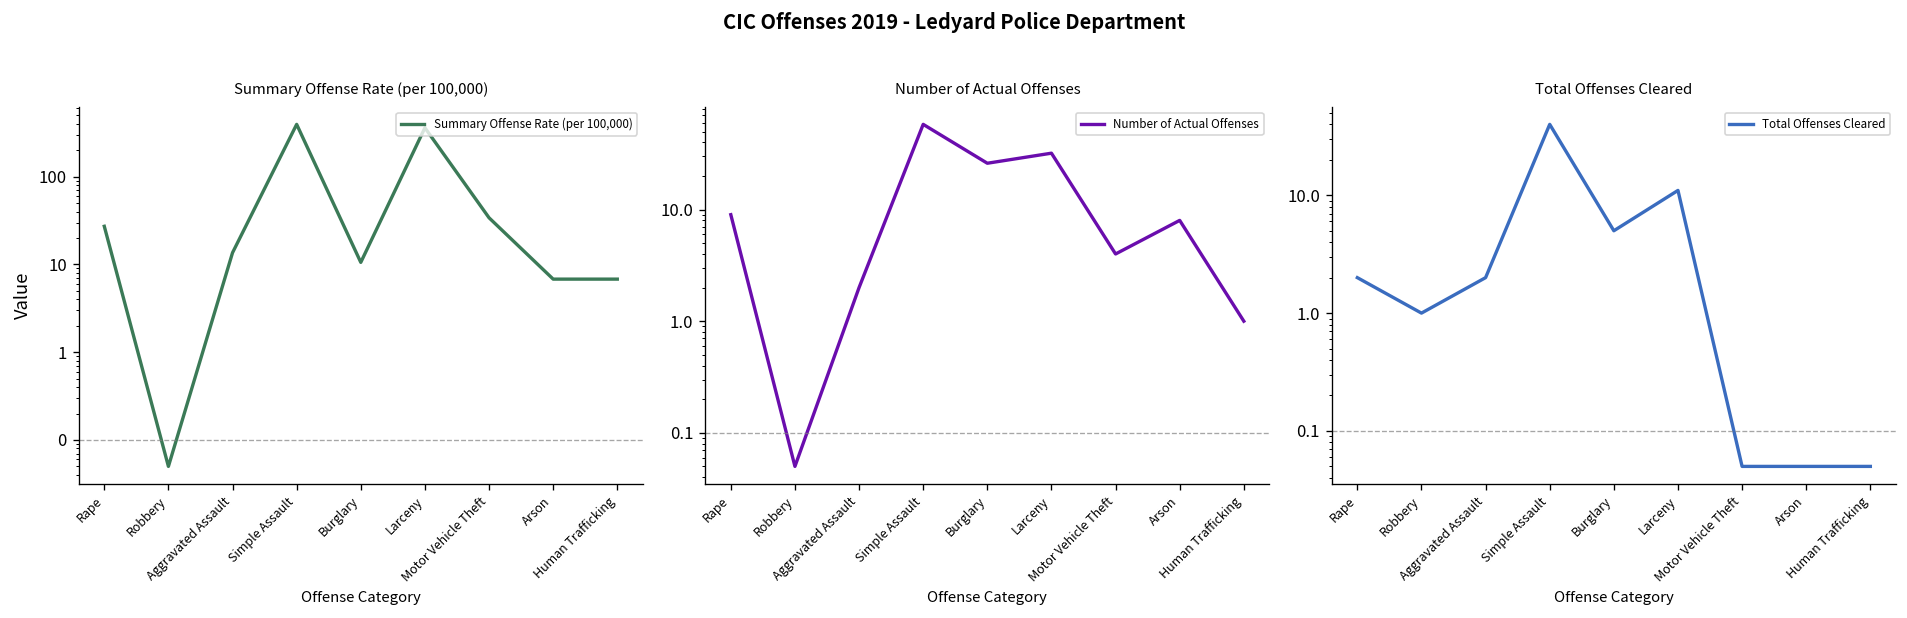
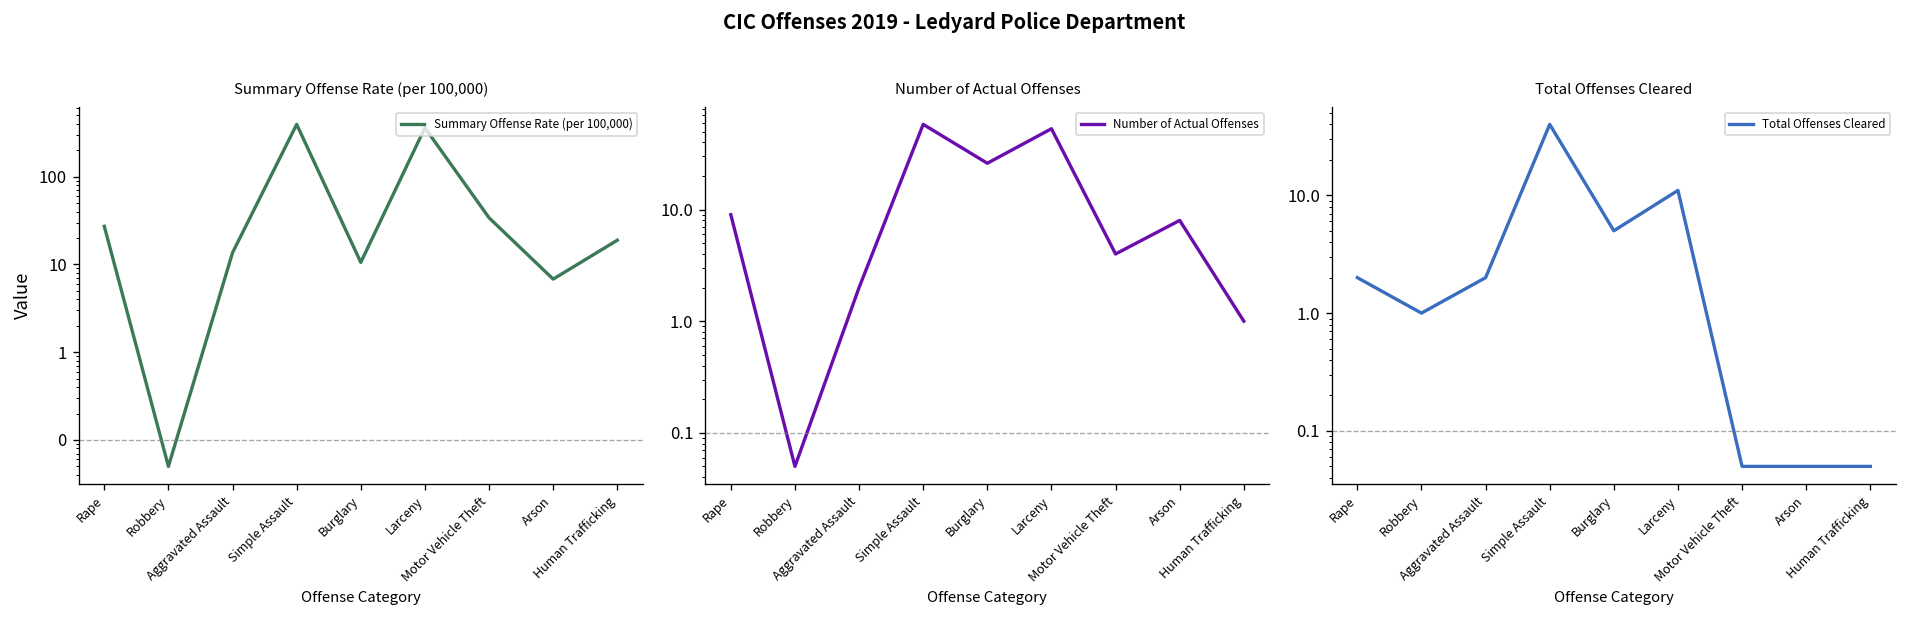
Summary Offense Rate (per 100,000), Human Trafficking: 7 -> 19
Number of Actual Offenses, Larceny: 32 -> 50
